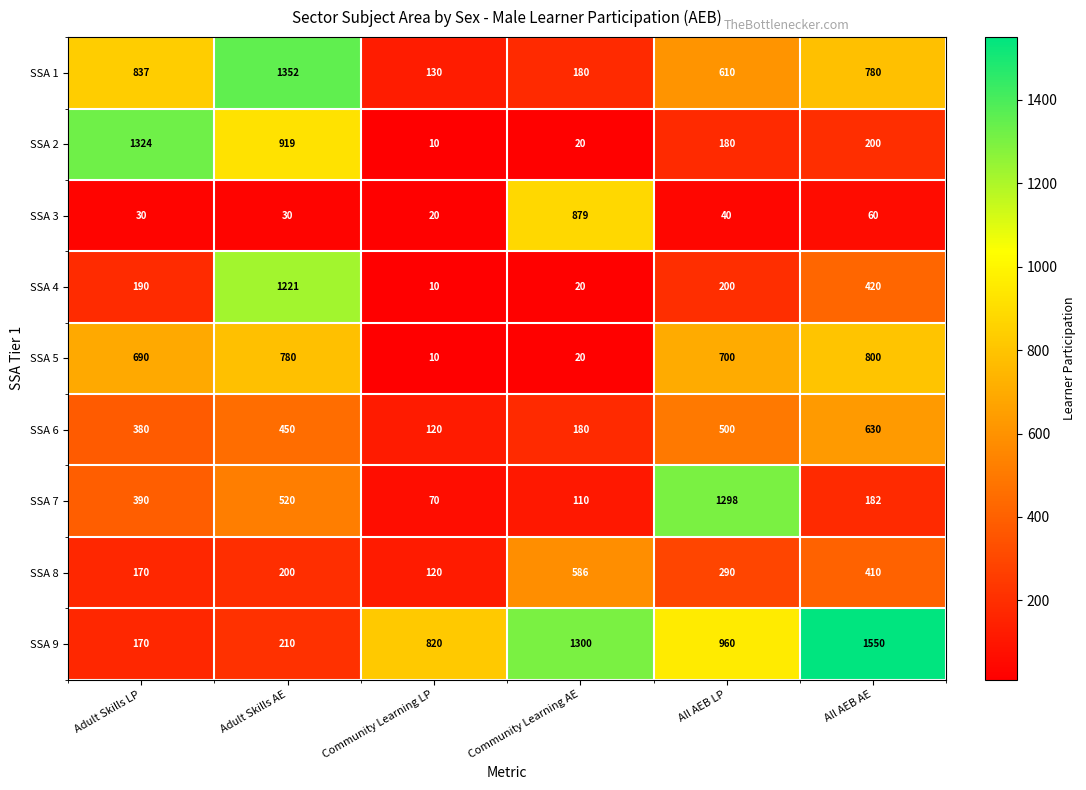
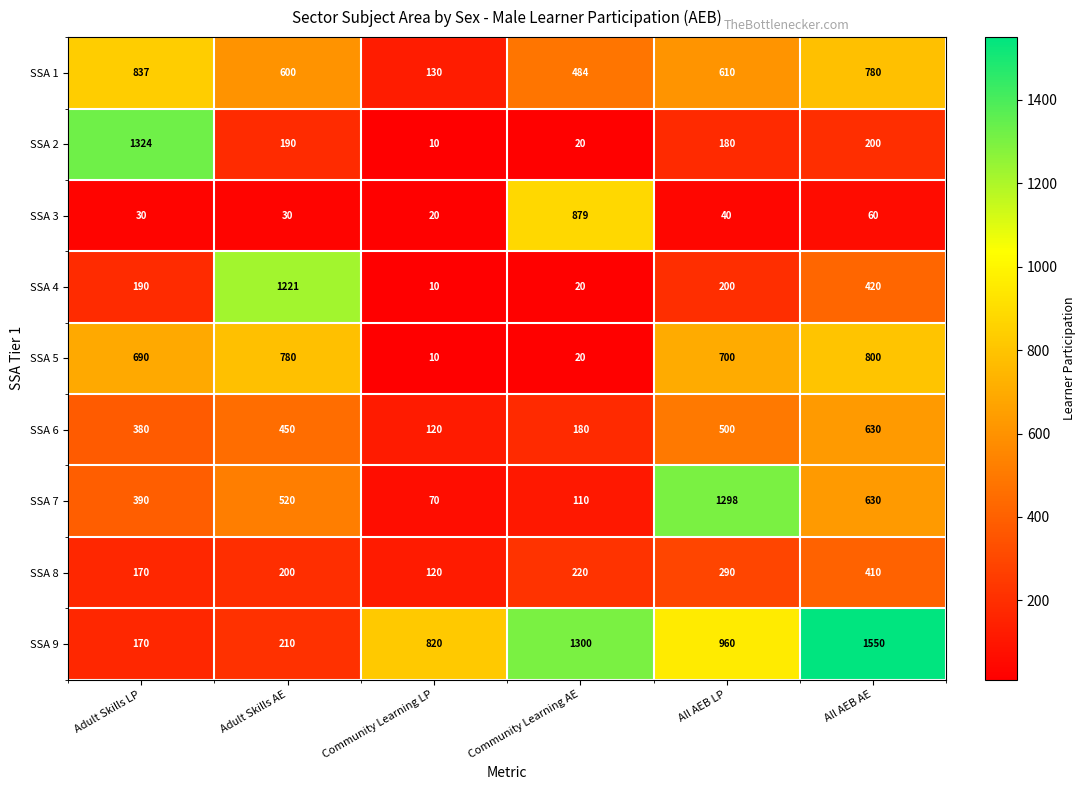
SSA 1, Adult Skills AE: 1352 -> 600
SSA 1, Community Learning AE: 180 -> 484
SSA 2, Adult Skills AE: 919 -> 190
SSA 7, All AEB AE: 182 -> 630
SSA 8, Community Learning AE: 586 -> 220
